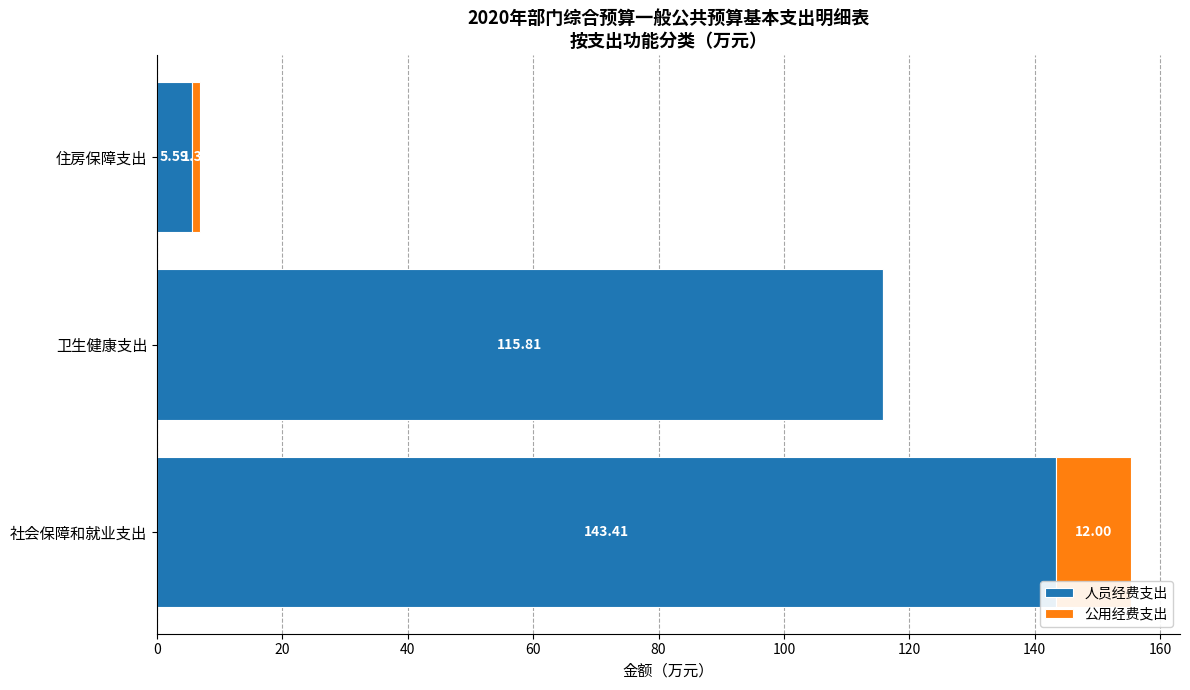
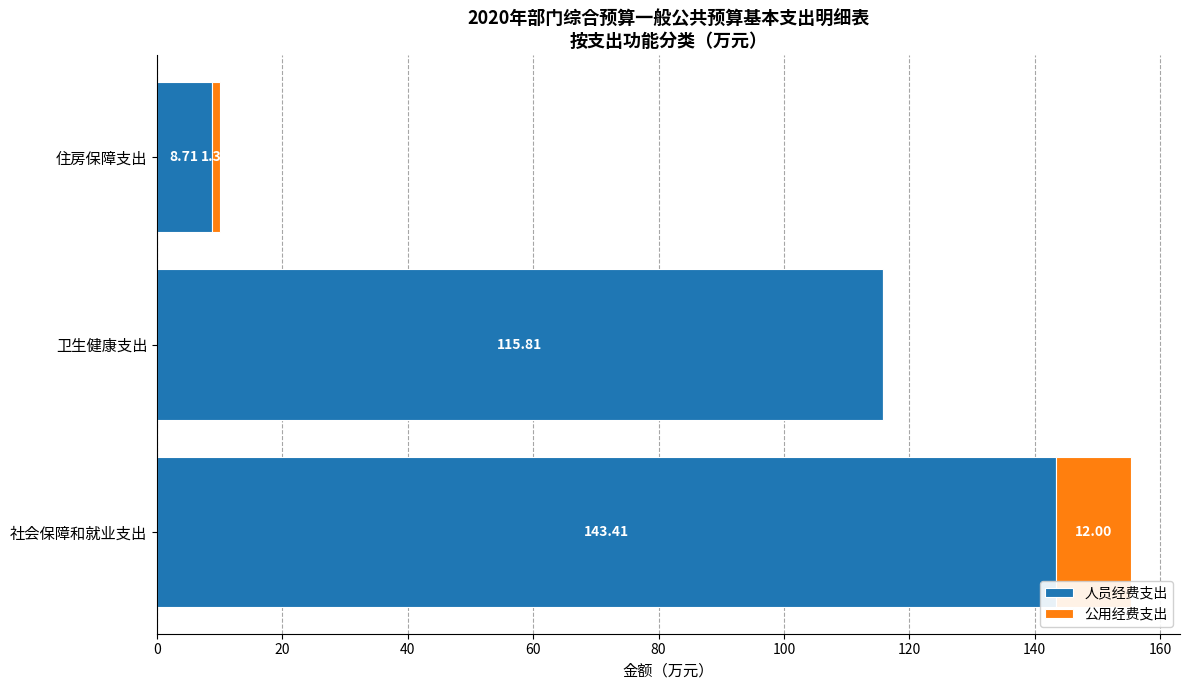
人员经费支出, 住房保障支出: 5.59 -> 8.71
